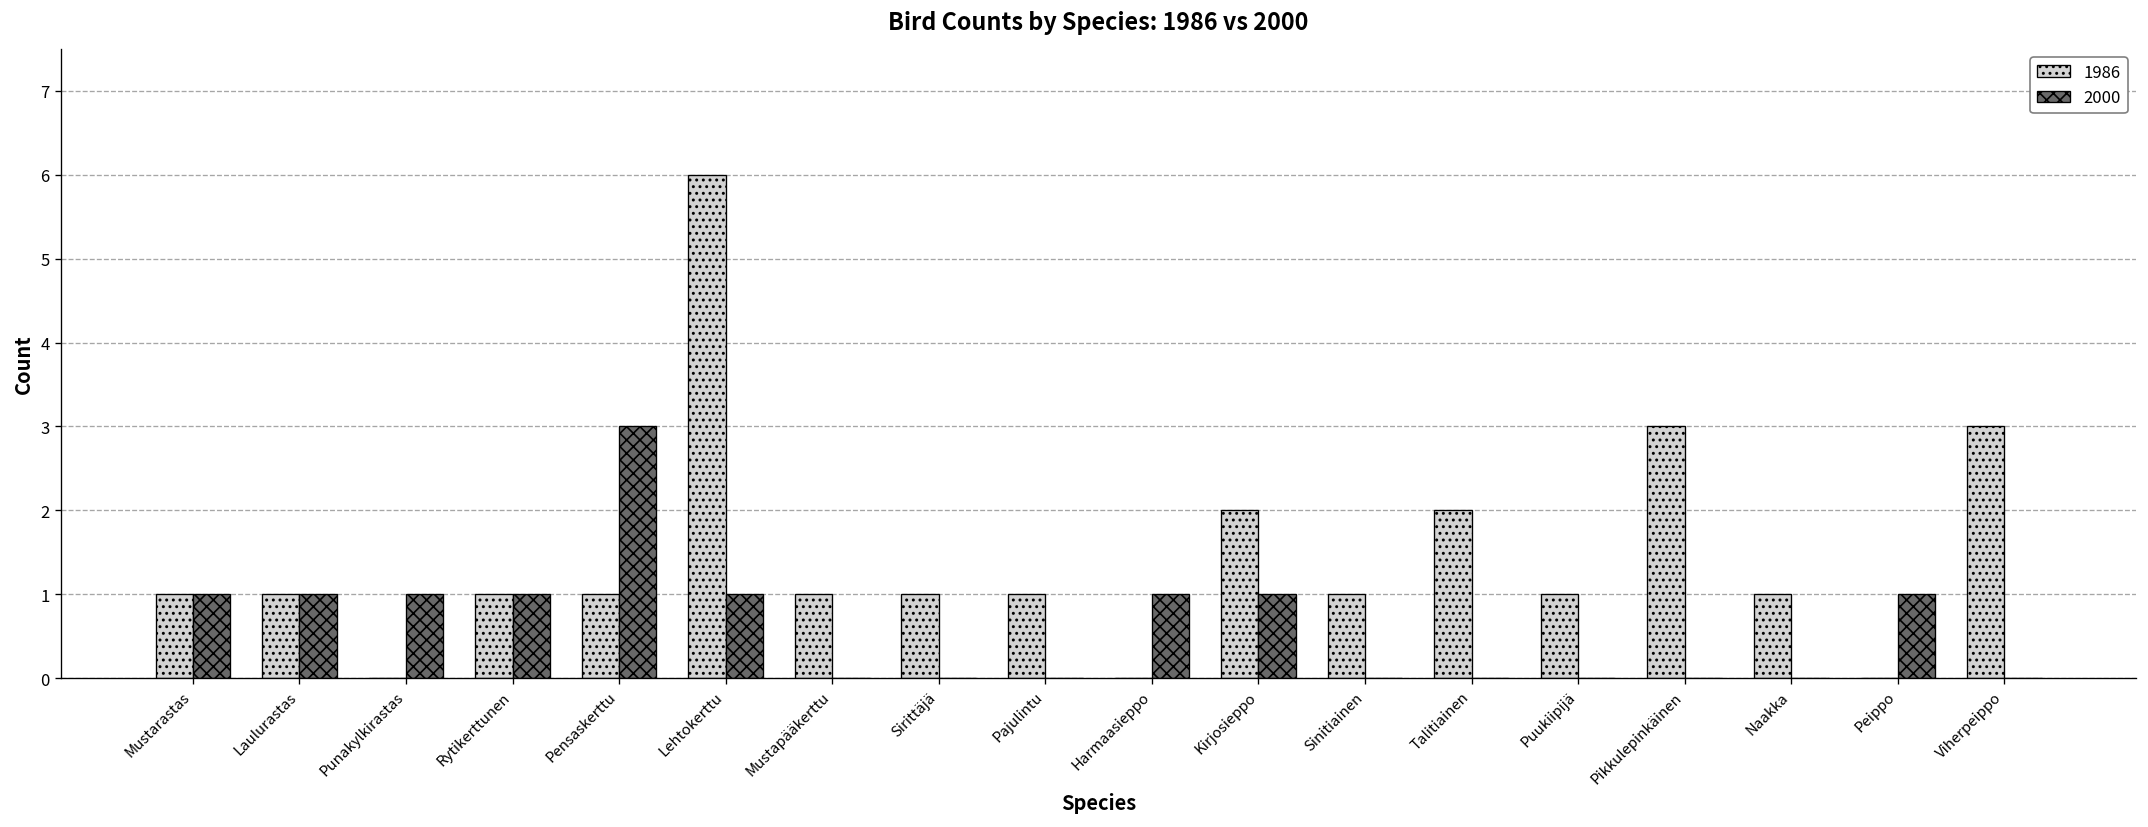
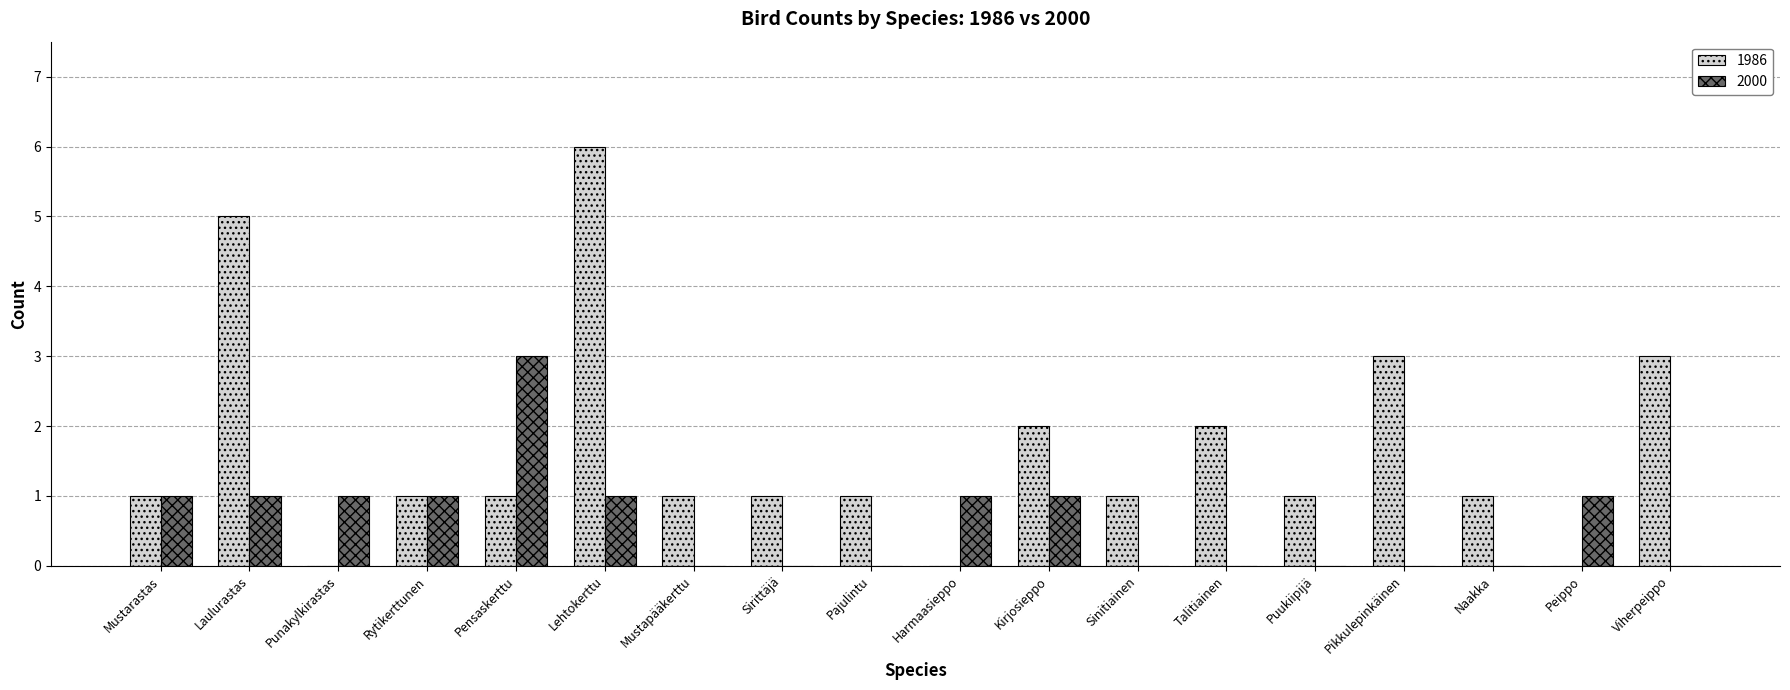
1986, Laulurastas: 1 -> 5
